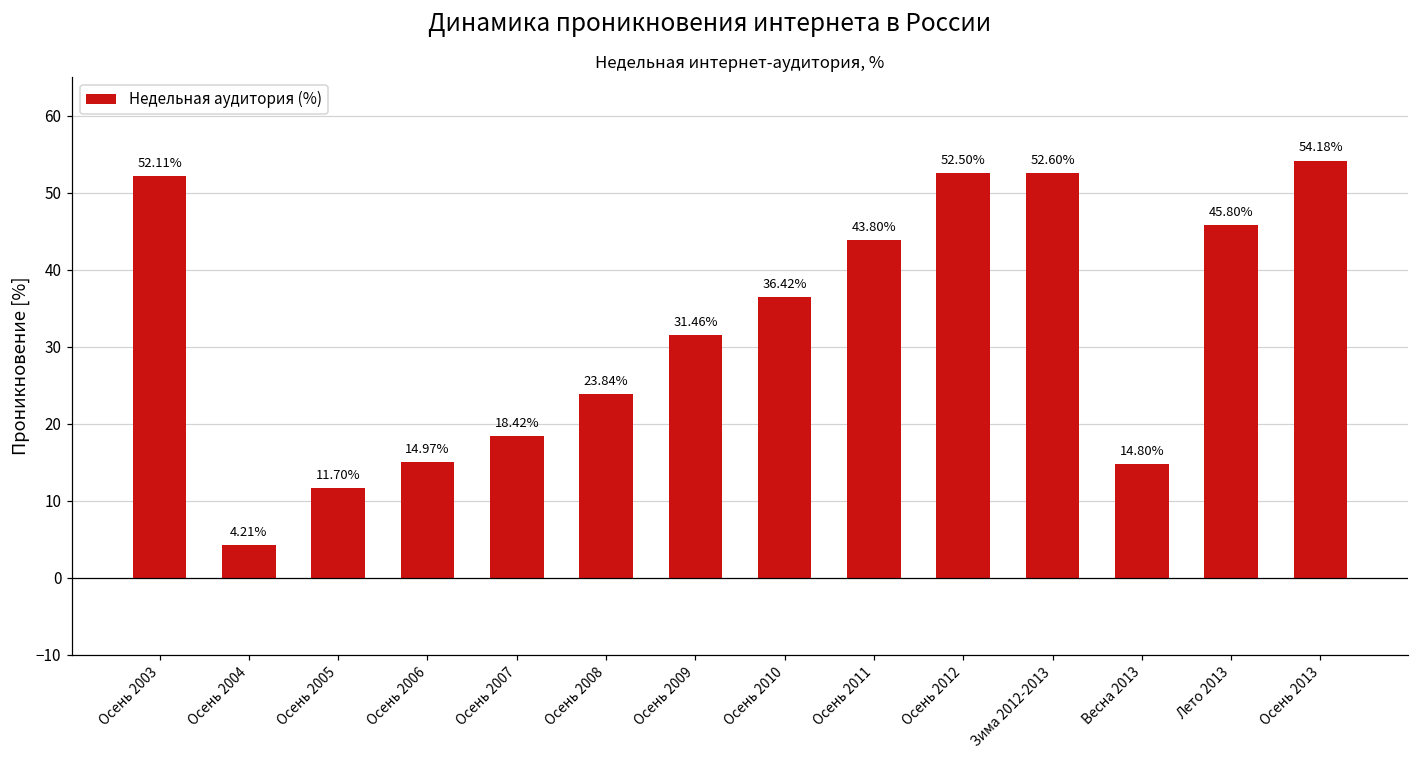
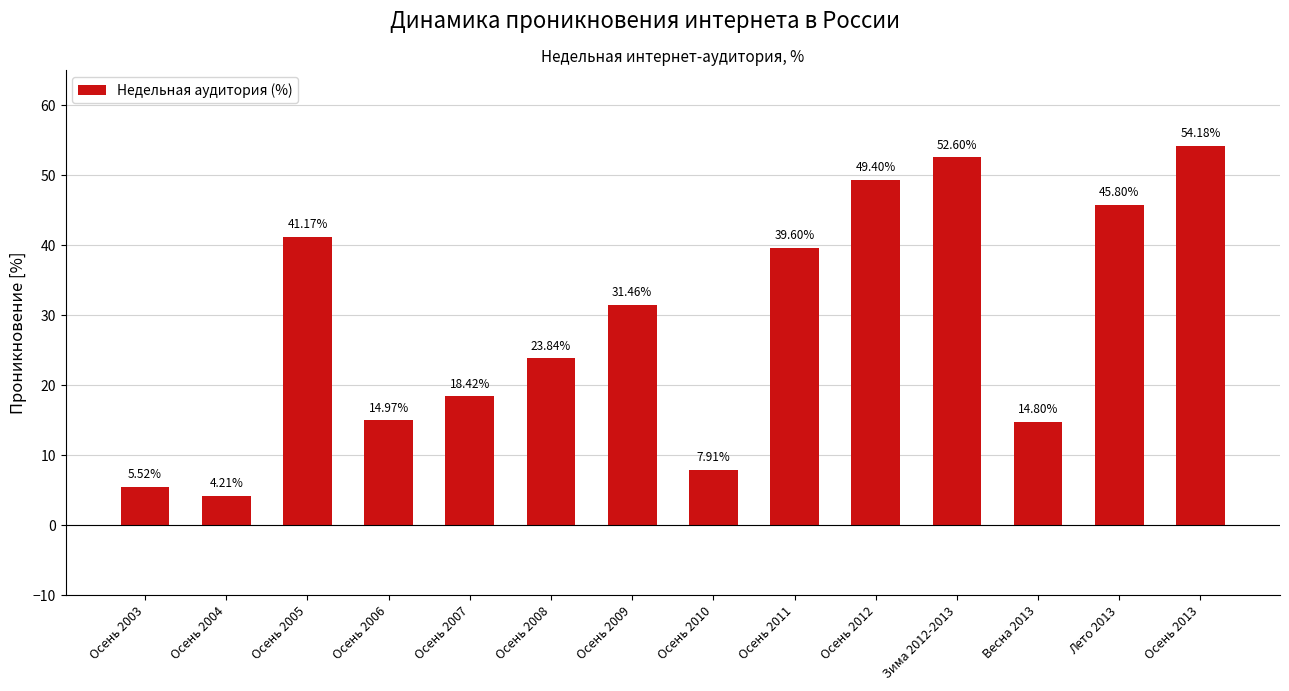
Осень 2003: 52.11% -> 5.52%
Осень 2005: 11.70% -> 41.17%
Осень 2010: 36.42% -> 7.91%
Осень 2011: 43.80% -> 39.60%
Осень 2012: 52.50% -> 49.40%
